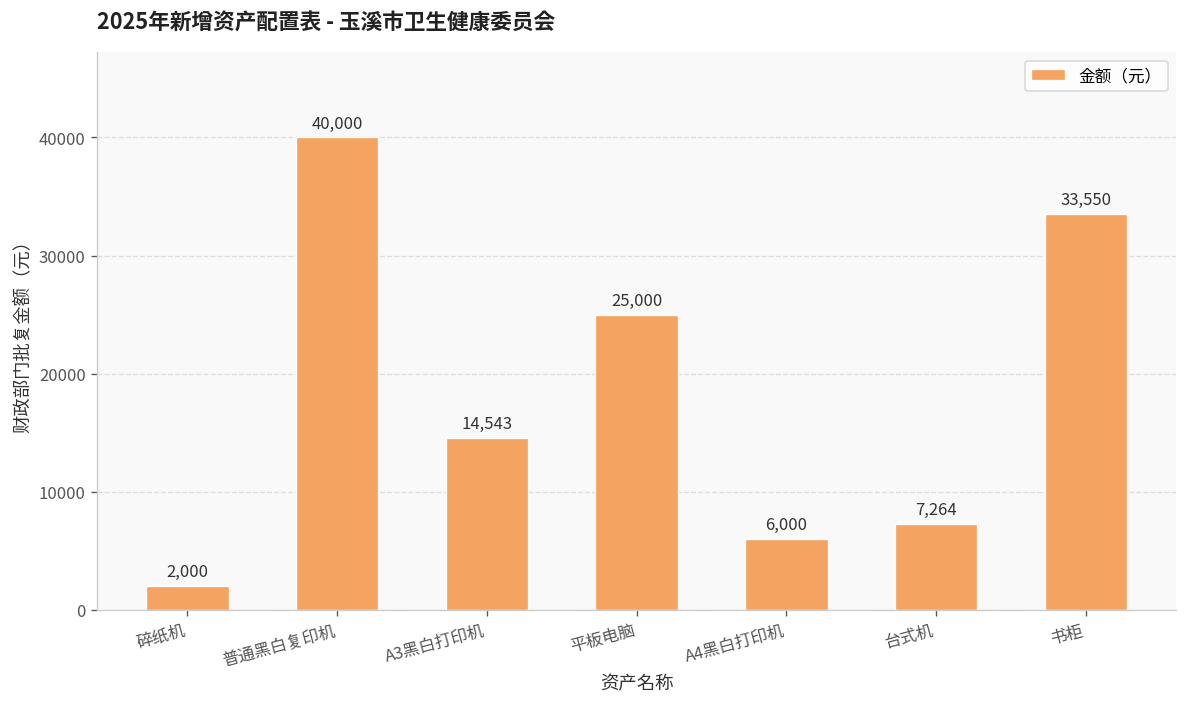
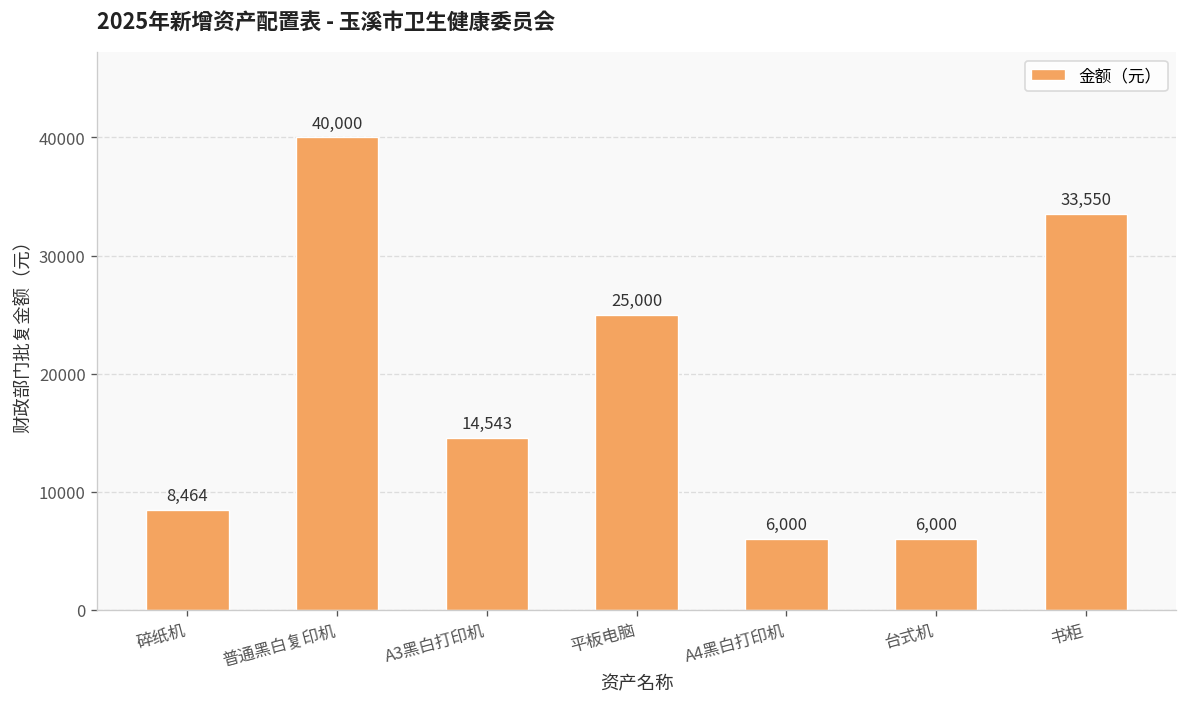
碎纸机: 2,000 -> 8,464
台式机: 7,264 -> 6,000
